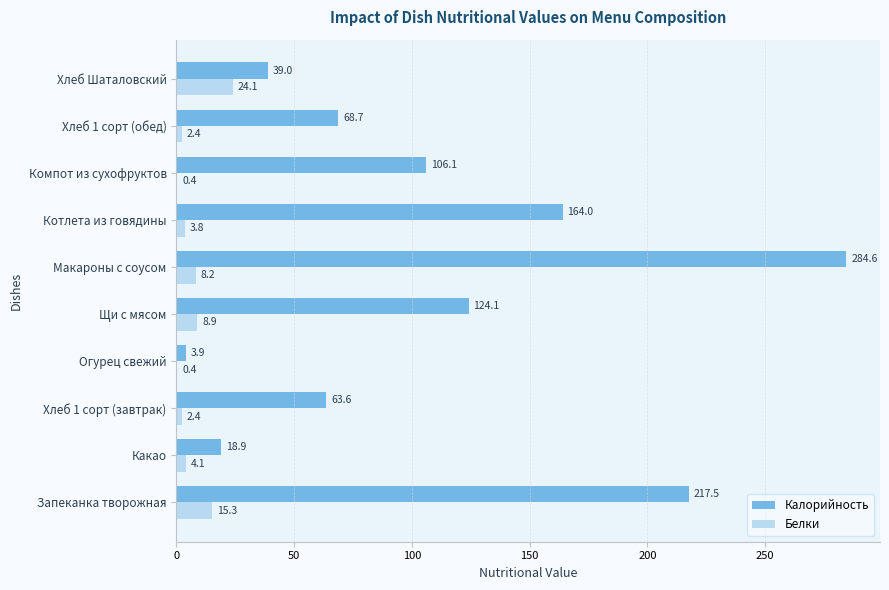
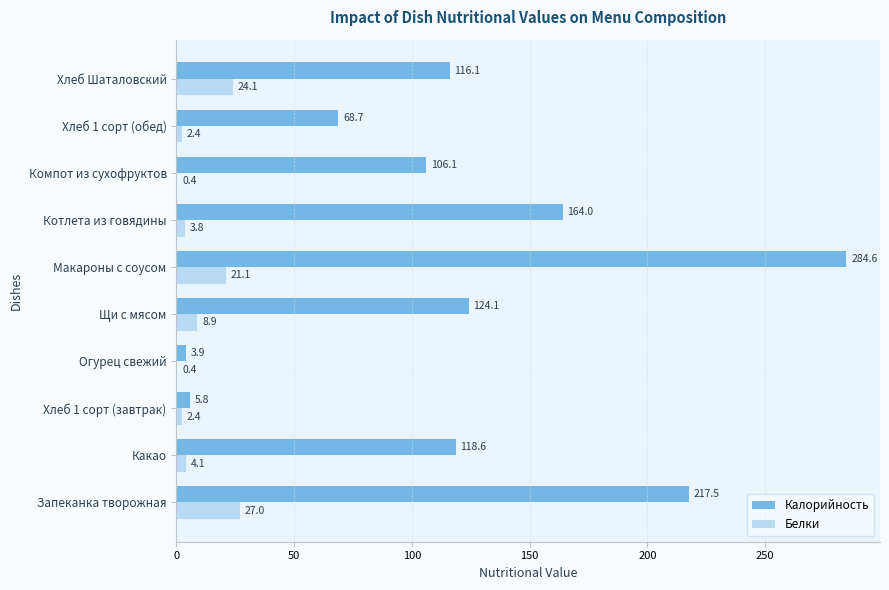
Калорийность, Хлеб Шаталовский: 39.0 -> 116.1
Белки, Макароны с соусом: 8.2 -> 21.1
Калорийность, Хлеб 1 сорт (завтрак): 63.6 -> 5.8
Калорийность, Какао: 18.9 -> 118.6
Белки, Запеканка творожная: 15.3 -> 27.0
